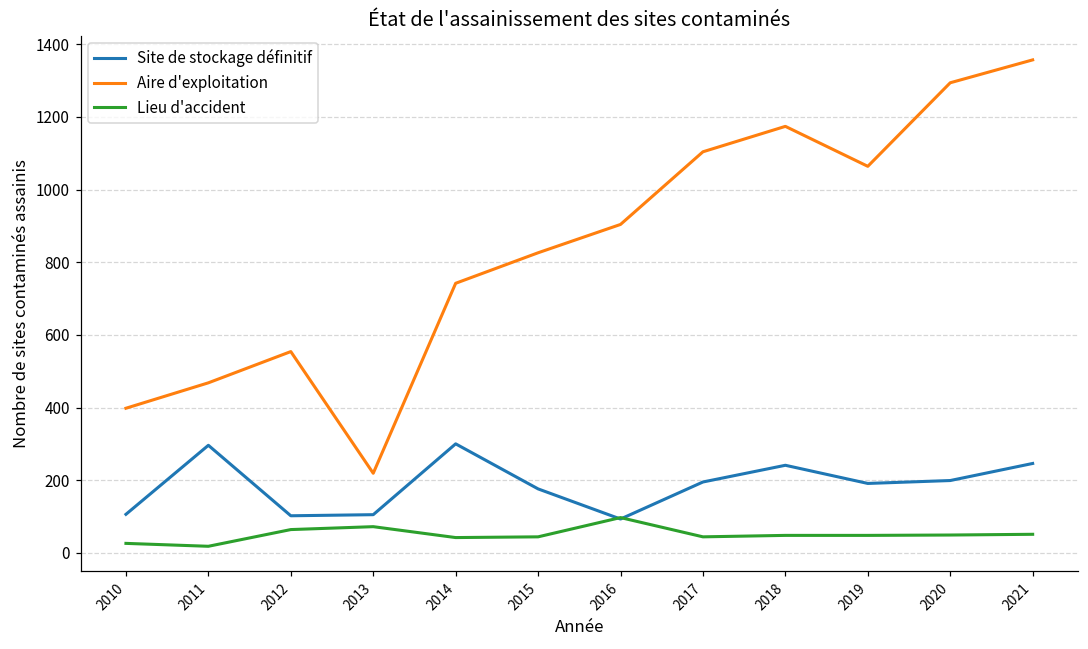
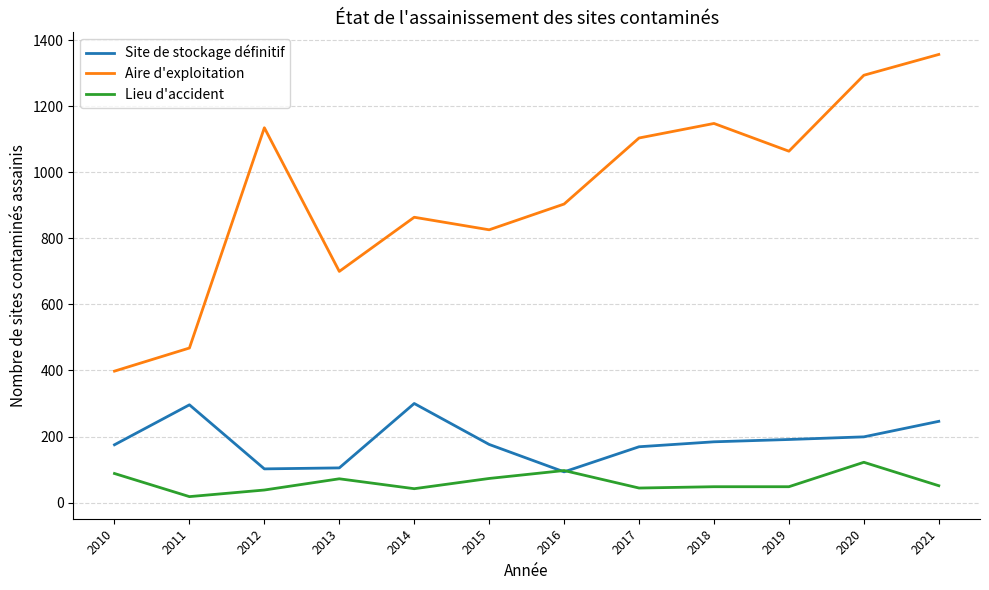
Site de stockage définitif, 2010: 110 -> 180
Lieu d'accident, 2010: 30 -> 90
Aire d'exploitation, 2012: 550 -> 1140
Lieu d'accident, 2012: 60 -> 40
Aire d'exploitation, 2013: 220 -> 700
Aire d'exploitation, 2014: 740 -> 860
Lieu d'accident, 2015: 40 -> 70
Site de stockage définitif, 2017: 200 -> 170
Site de stockage définitif, 2018: 240 -> 180
Aire d'exploitation, 2018: 1170 -> 1150
Lieu d'accident, 2020: 50 -> 120
